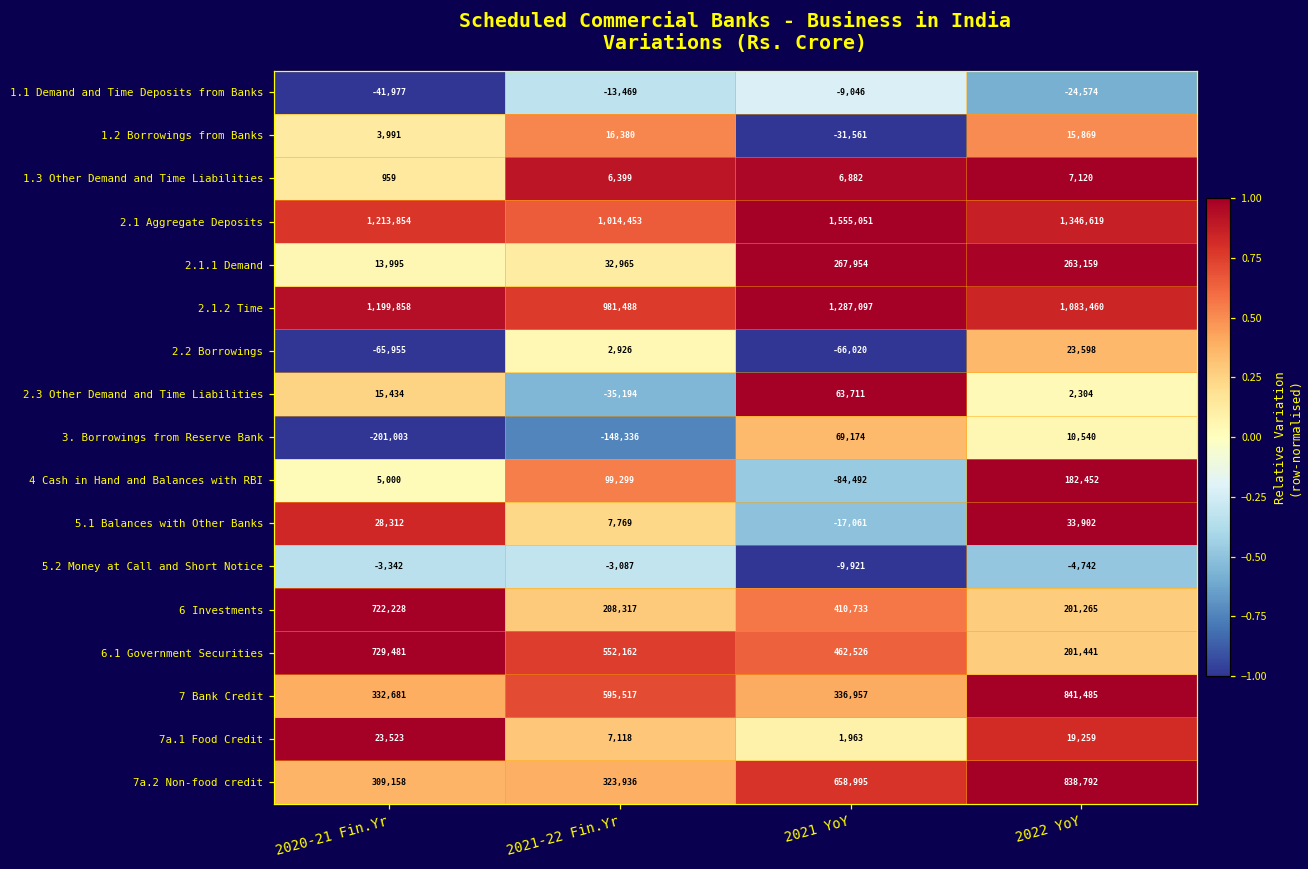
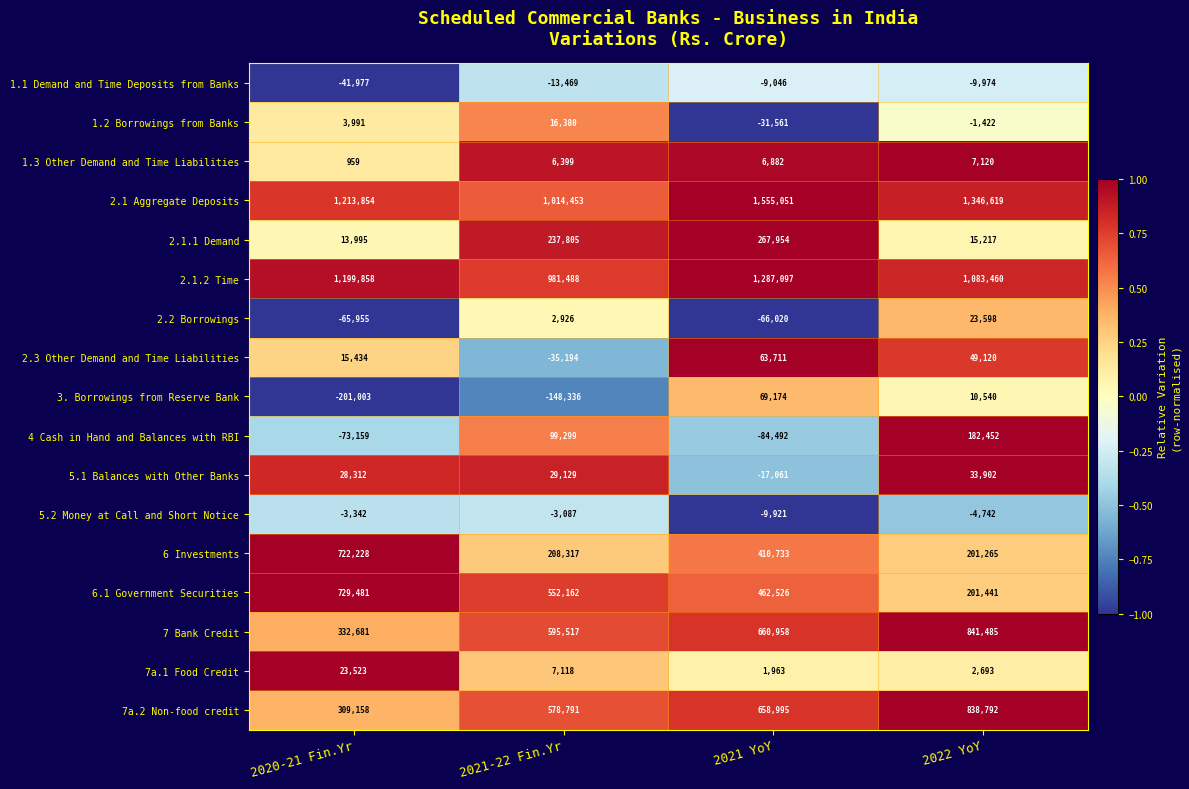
1.1 Demand and Time Deposits from Banks, 2022 YoY: -24,574 -> -9,974
1.2 Borrowings from Banks, 2022 YoY: 15,869 -> -1,422
2.1.1 Demand, 2021-22 Fin.Yr: 32,965 -> 237,805
2.1.1 Demand, 2022 YoY: 263,159 -> 15,217
2.3 Other Demand and Time Liabilities, 2022 YoY: 2,304 -> 49,120
4 Cash in Hand and Balances with RBI, 2020-21 Fin.Yr: 5,000 -> -73,159
5.1 Balances with Other Banks, 2021-22 Fin.Yr: 7,769 -> 29,129
7 Bank Credit, 2021 YoY: 336,957 -> 660,958
7a.1 Food Credit, 2022 YoY: 19,259 -> 2,693
7a.2 Non-food credit, 2021-22 Fin.Yr: 323,936 -> 578,791
